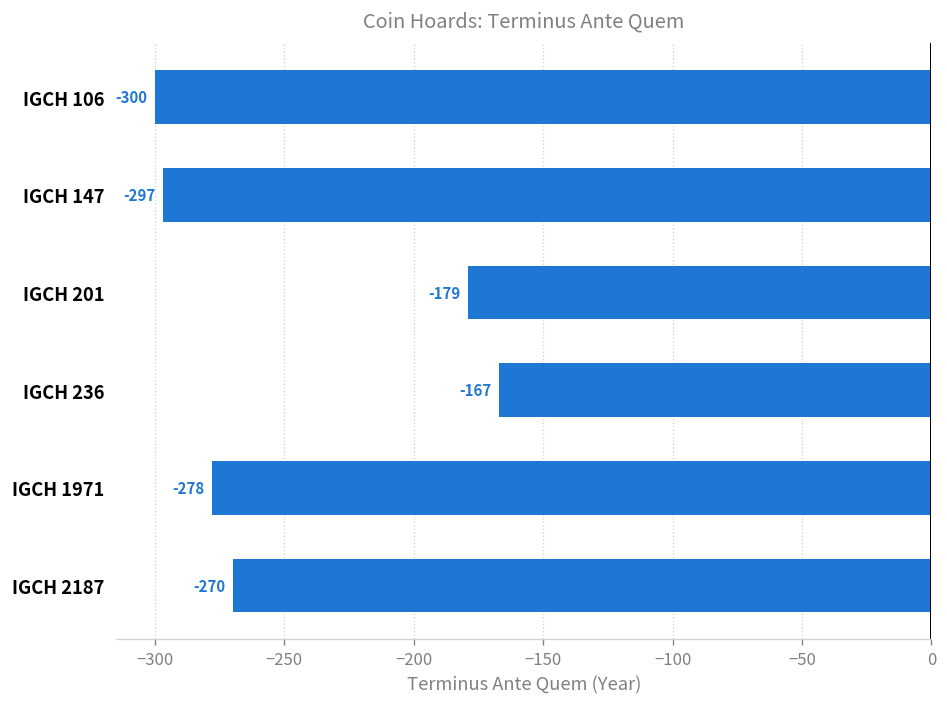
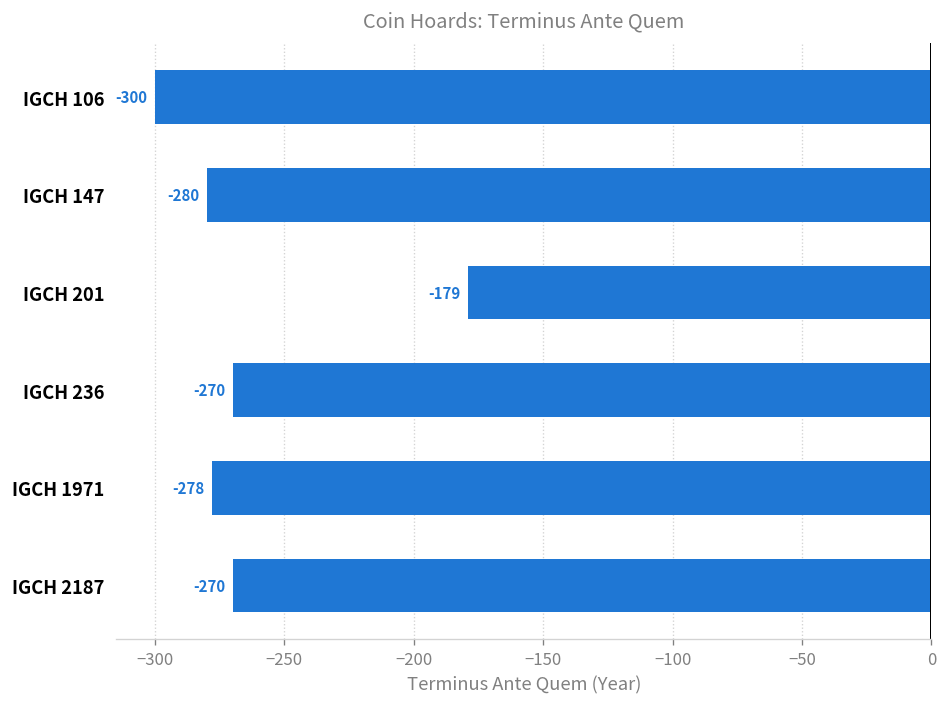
IGCH 147: -297 -> -280
IGCH 236: -167 -> -270
